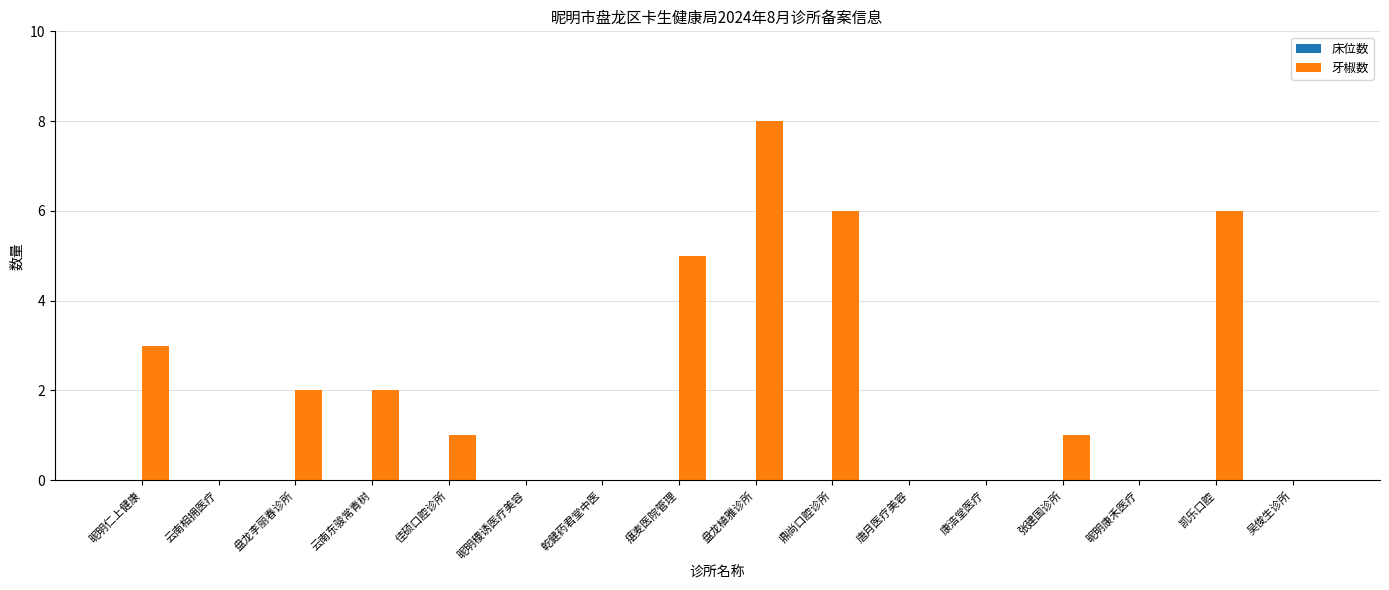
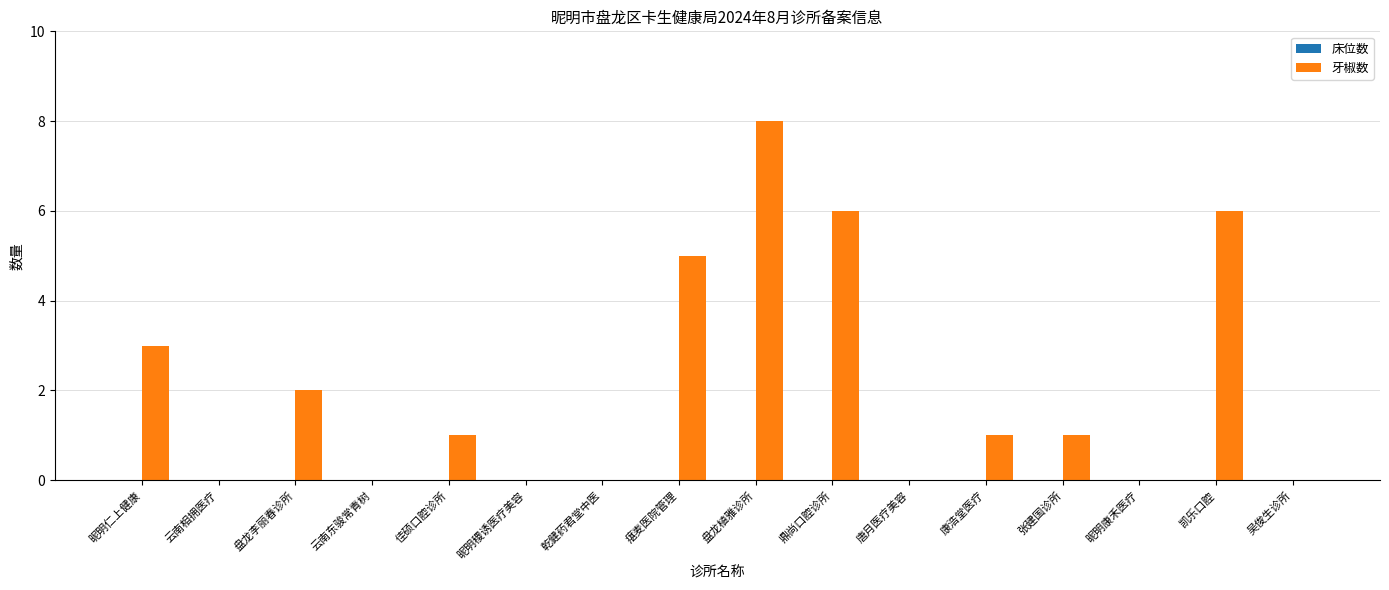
牙椒数, 云南东骏常青树: 2 -> 0
牙椒数, 康浩堂医疗: 0 -> 1
